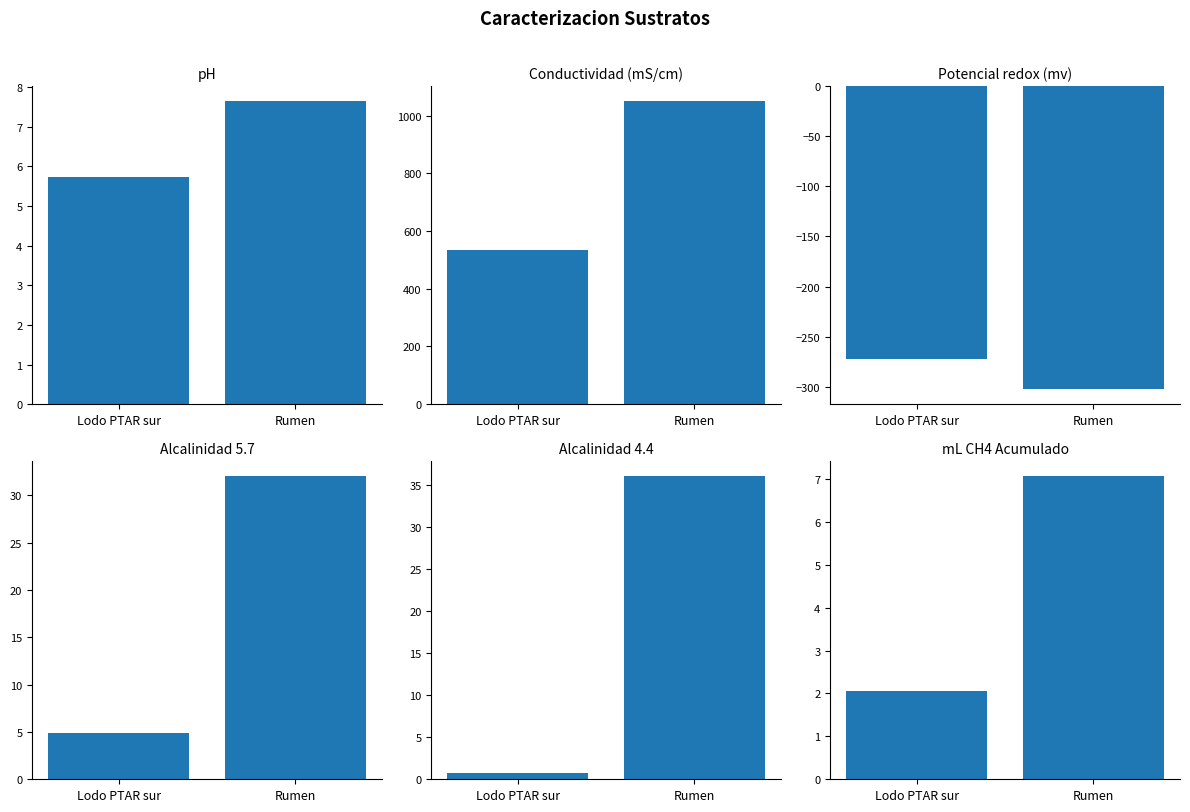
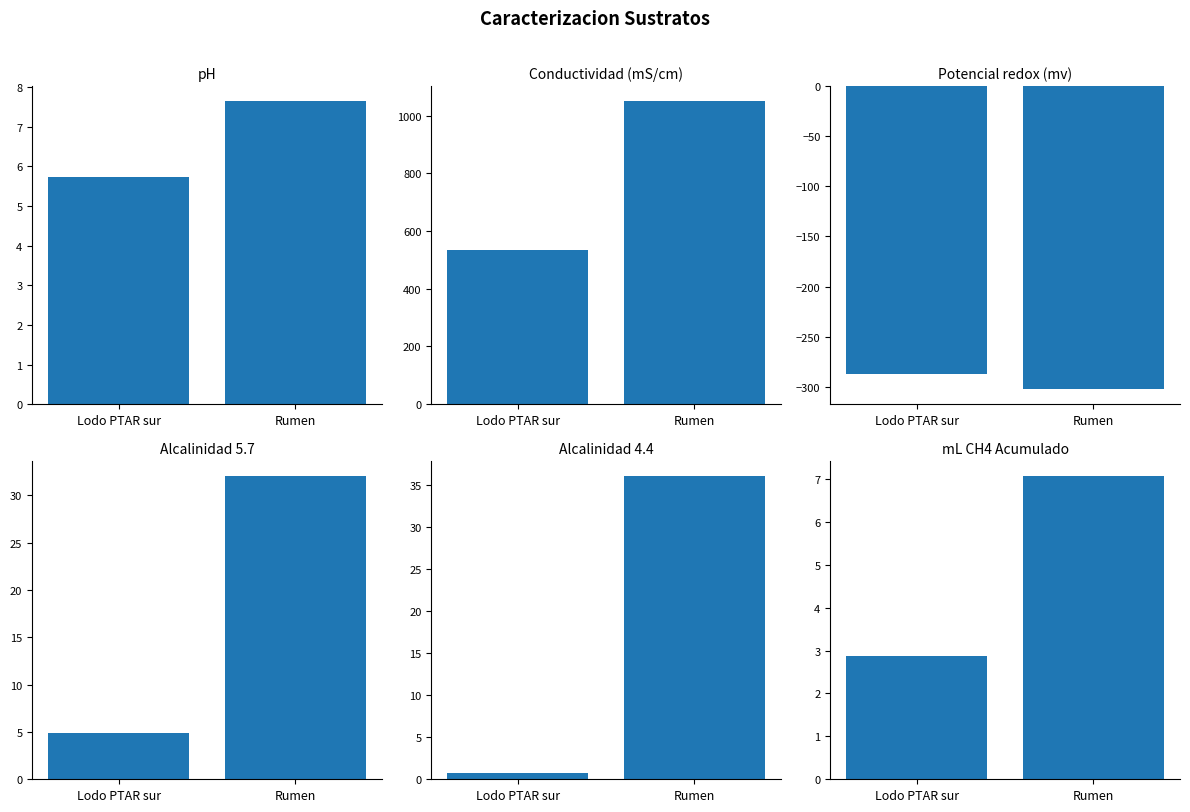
Potencial redox (mv), Lodo PTAR sur: -273 -> -288
mL CH4 Acumulado, Lodo PTAR sur: 2.1 -> 2.9
